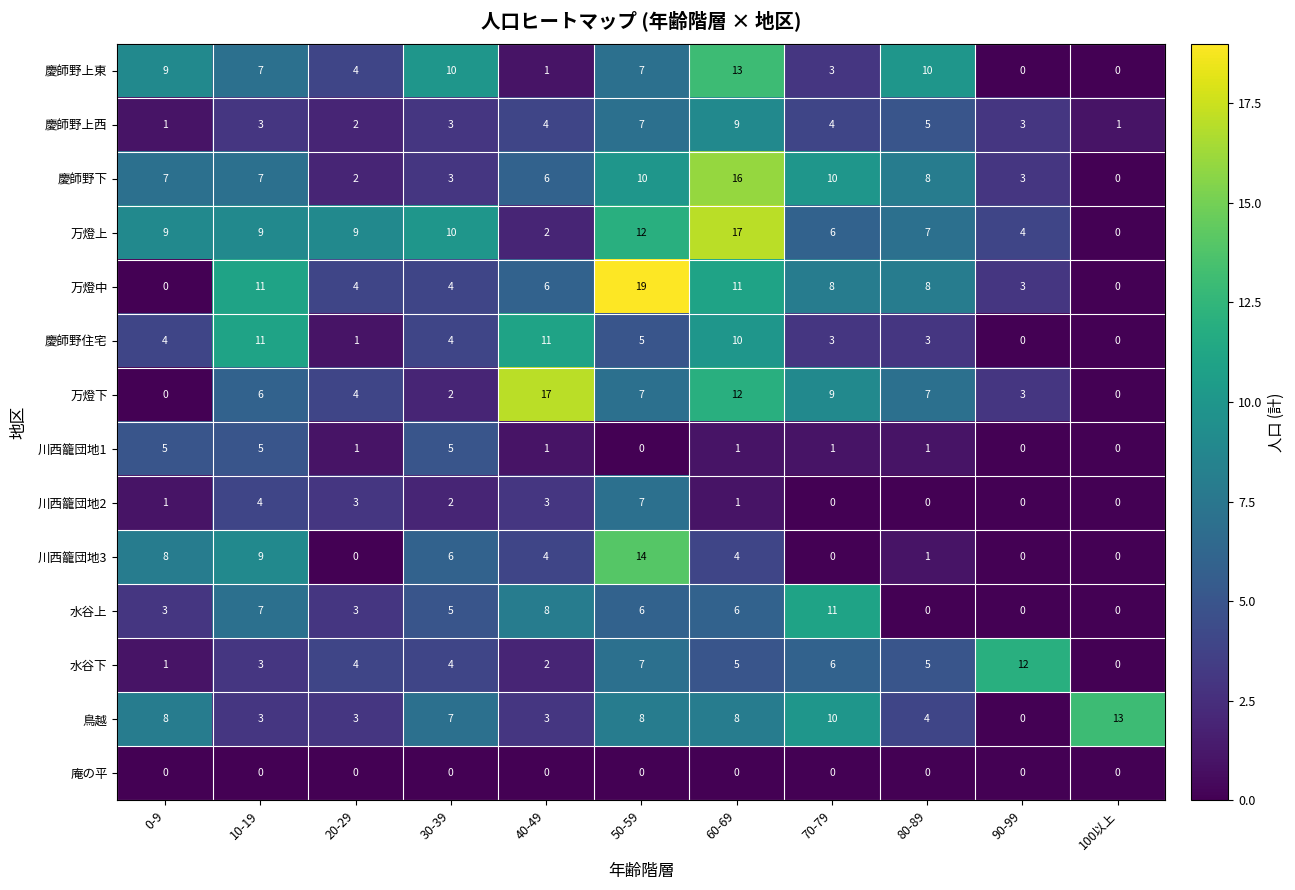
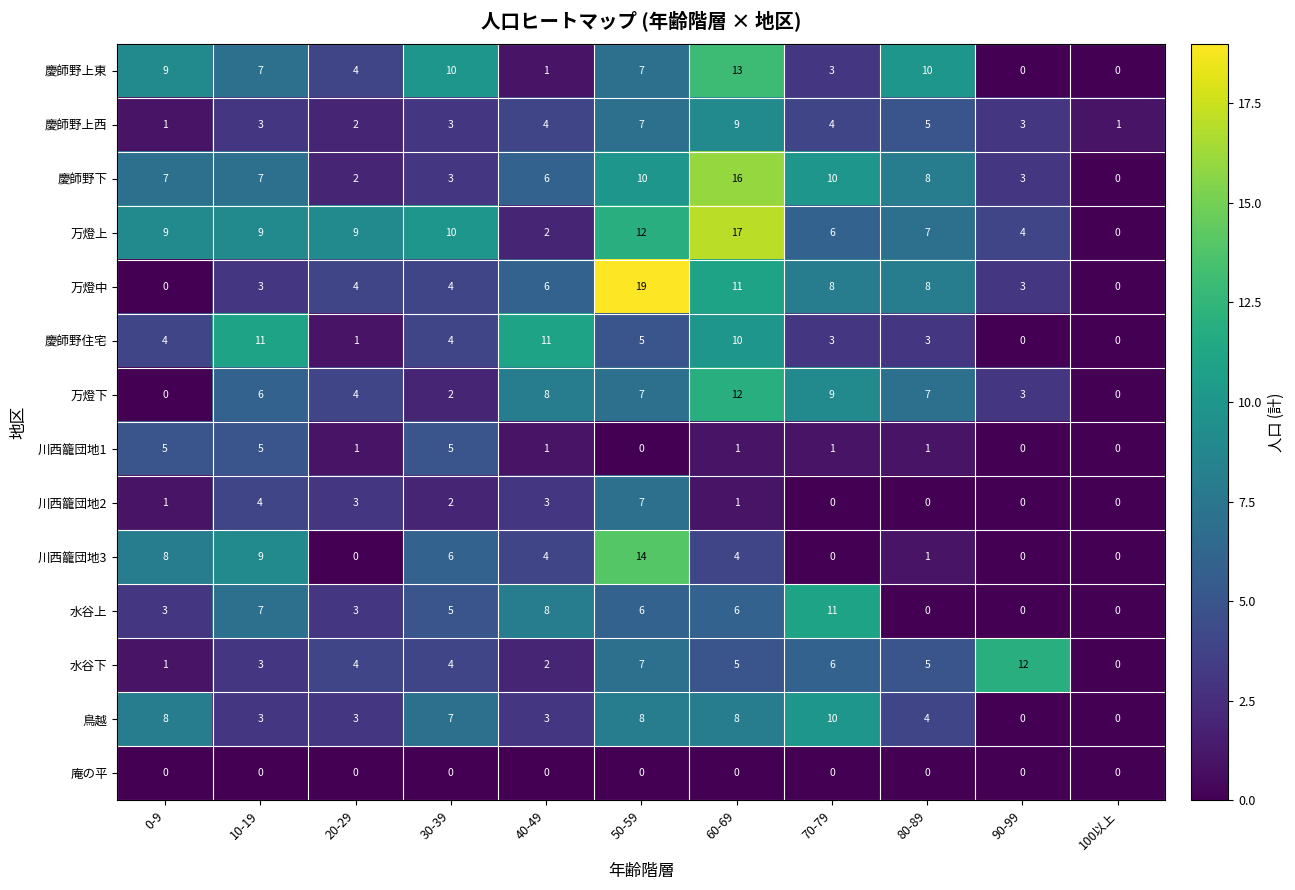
万燈中, 10-19: 11 -> 3
万燈下, 40-49: 17 -> 8
鳥越, 100以上: 13 -> 0
